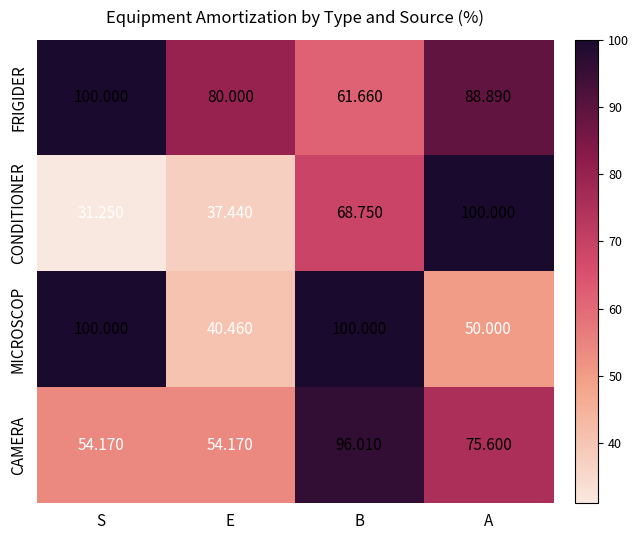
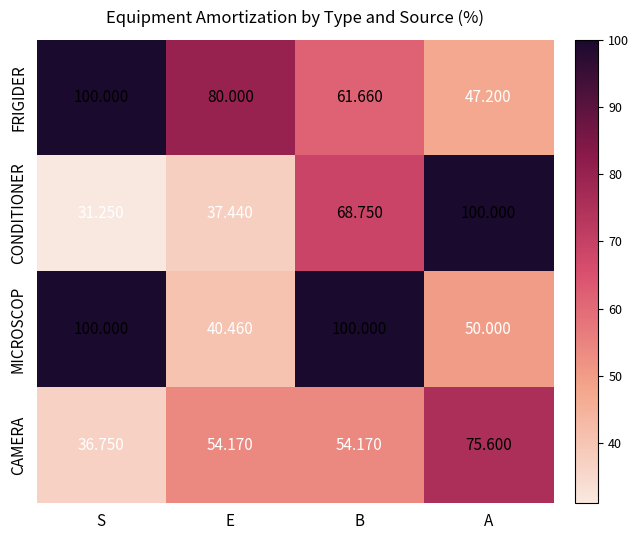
FRIGIDER, A: 88.890 -> 47.200
CAMERA, S: 54.170 -> 36.750
CAMERA, B: 96.010 -> 54.170
